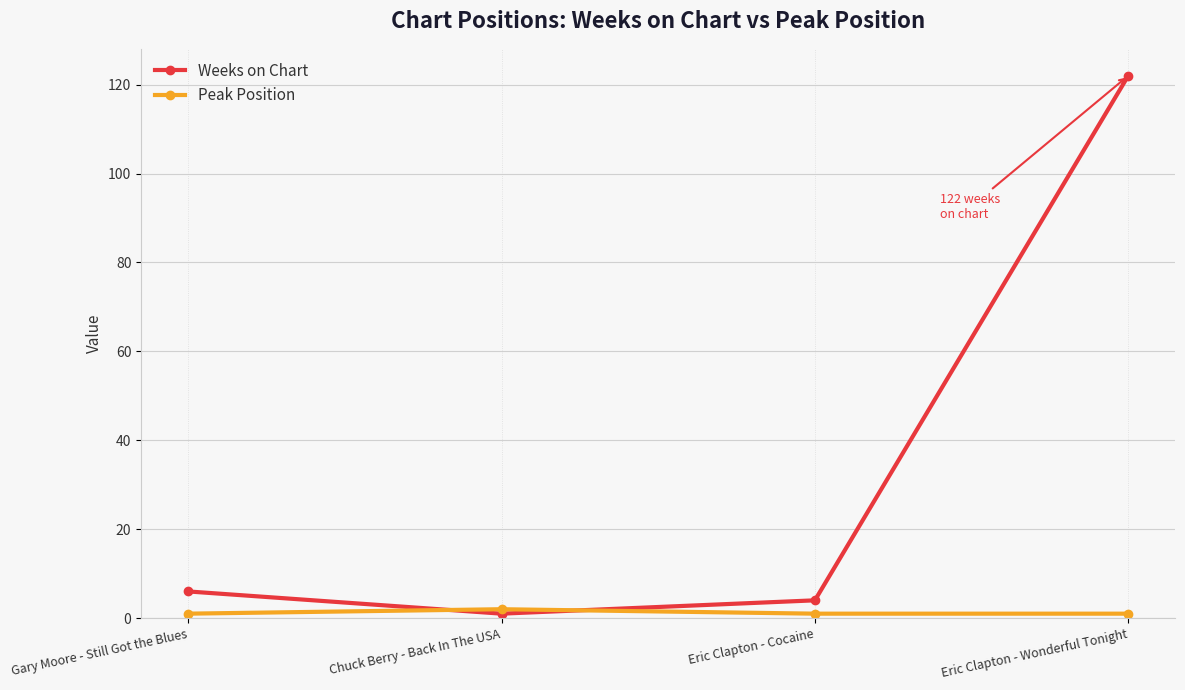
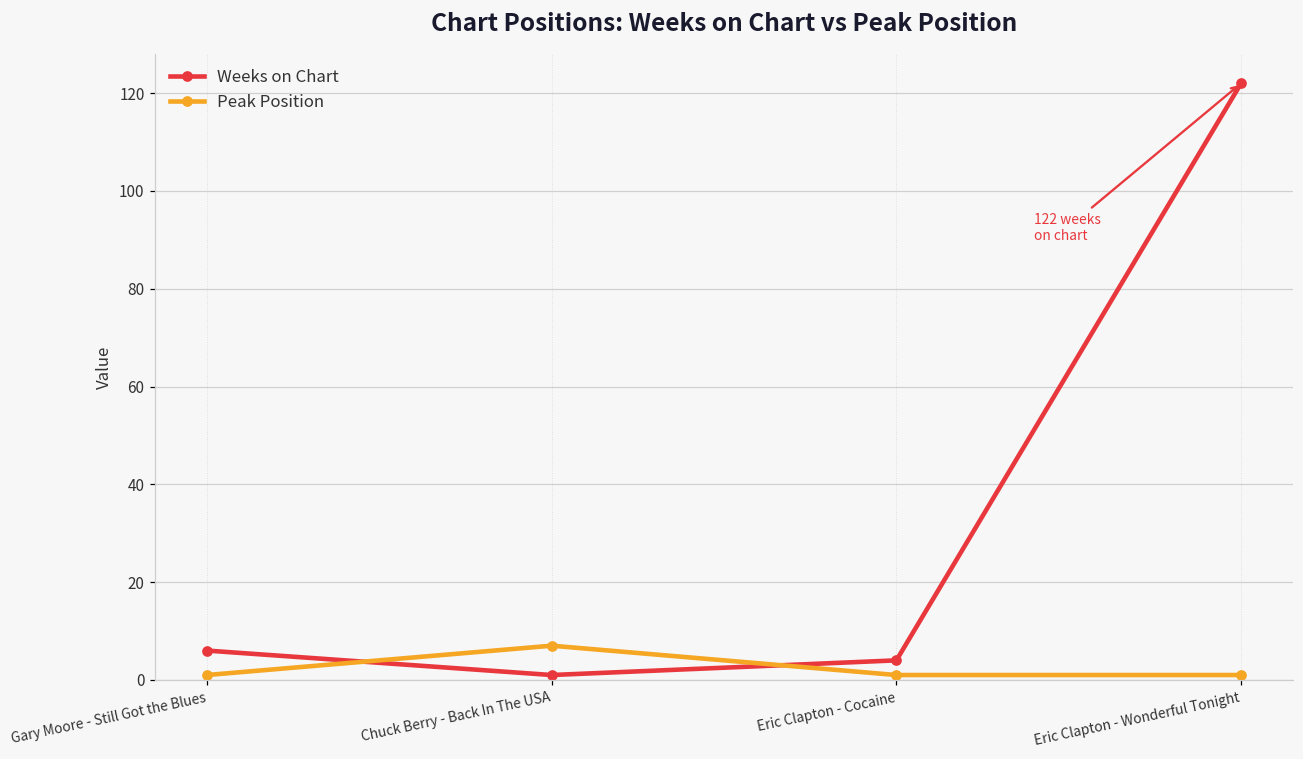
Peak Position, Chuck Berry - Back In The USA: 2 -> 7
